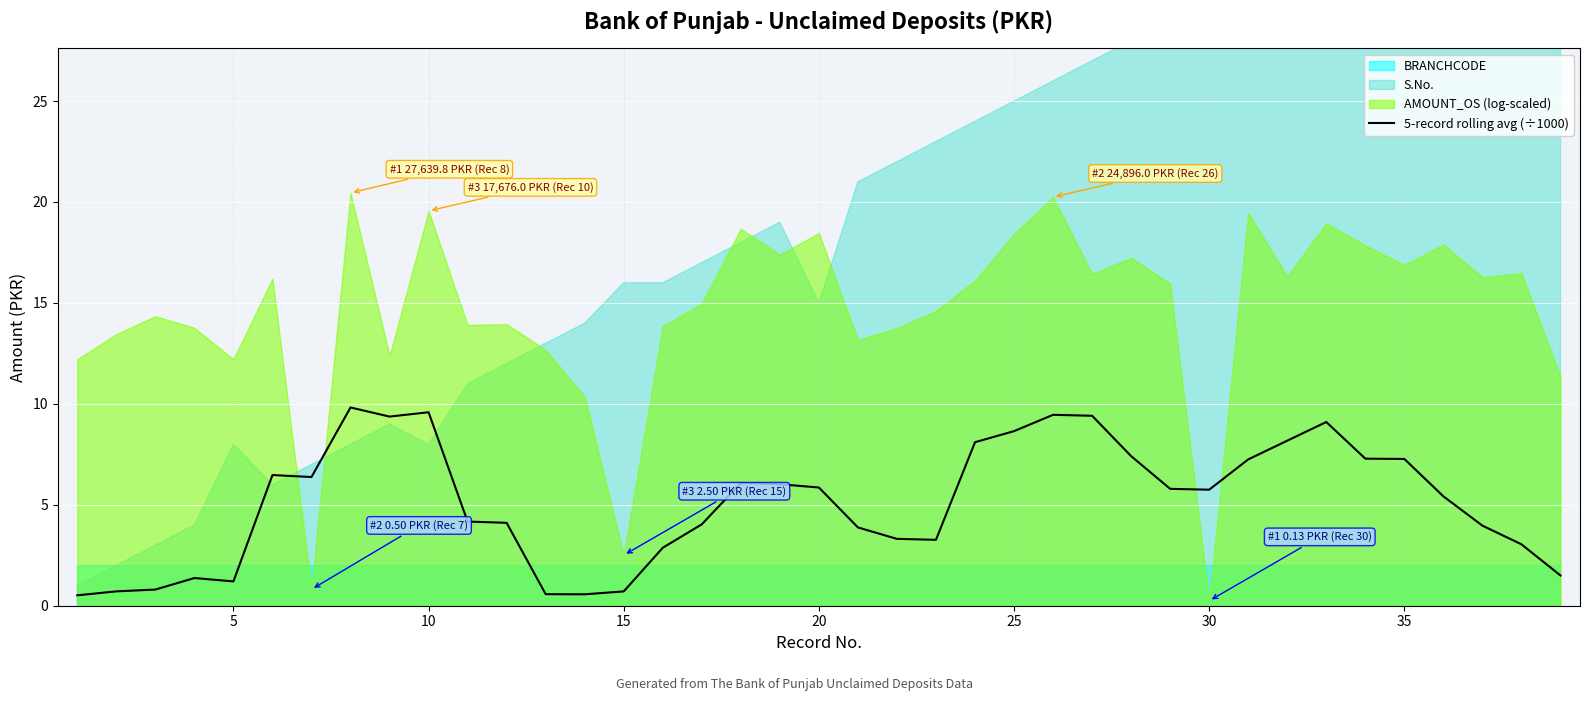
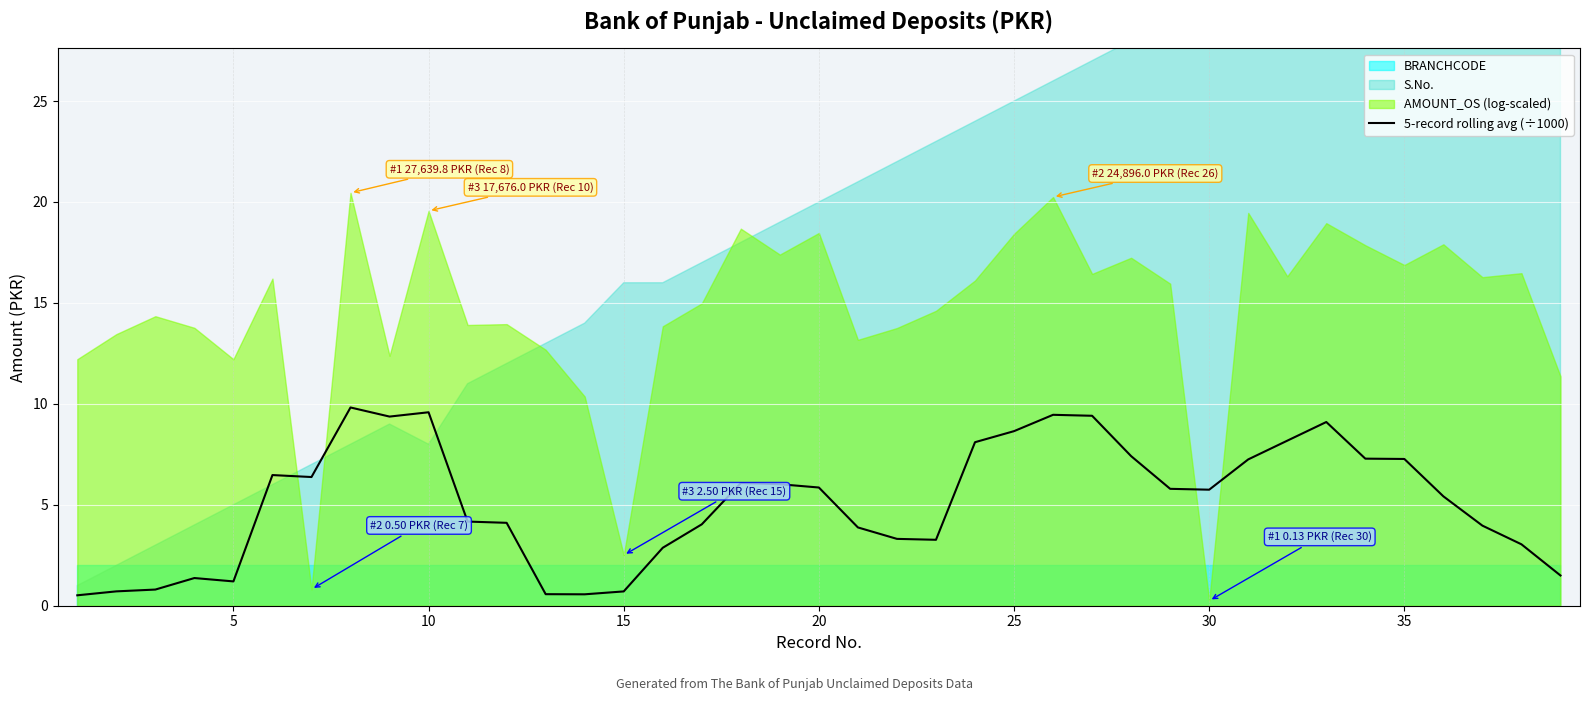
S.No., 5: 8 -> 5
S.No., 20: 15 -> 20
